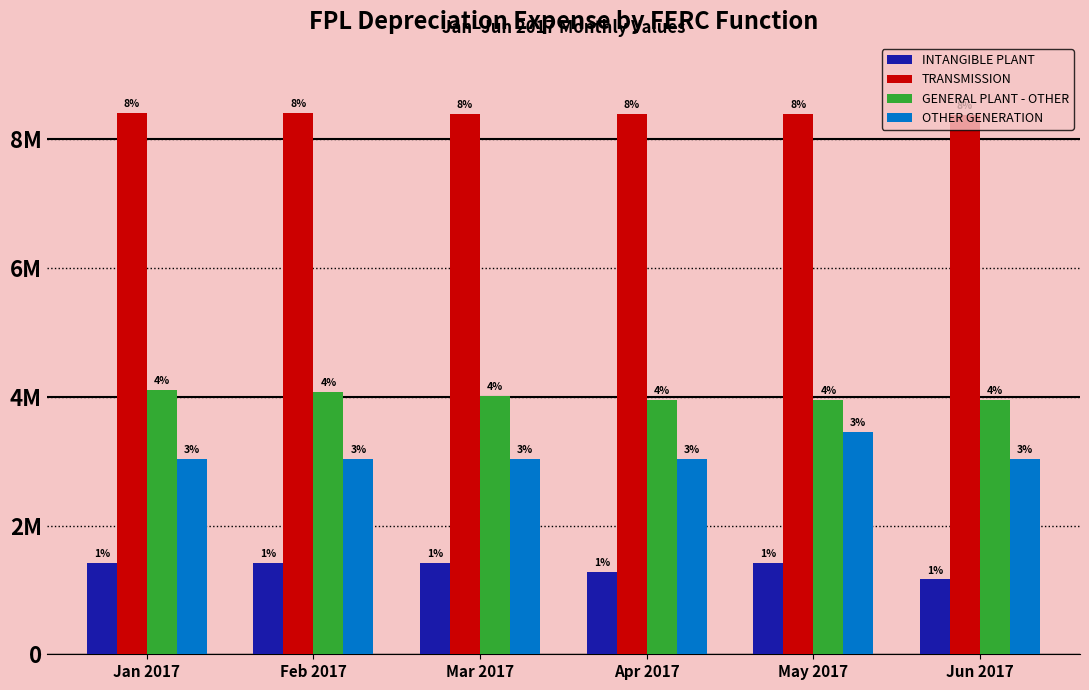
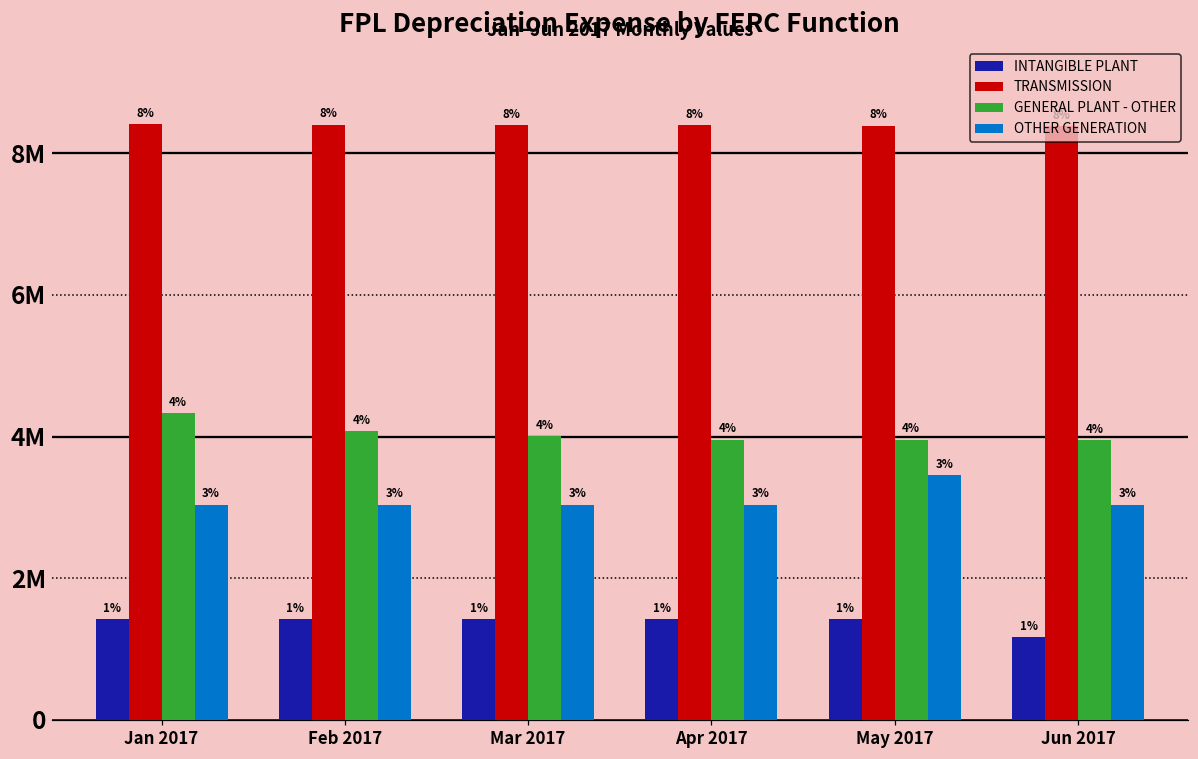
GENERAL PLANT - OTHER, Jan 2017: 4100000 -> 4300000
INTANGIBLE PLANT, Apr 2017: 1300000 -> 1400000
